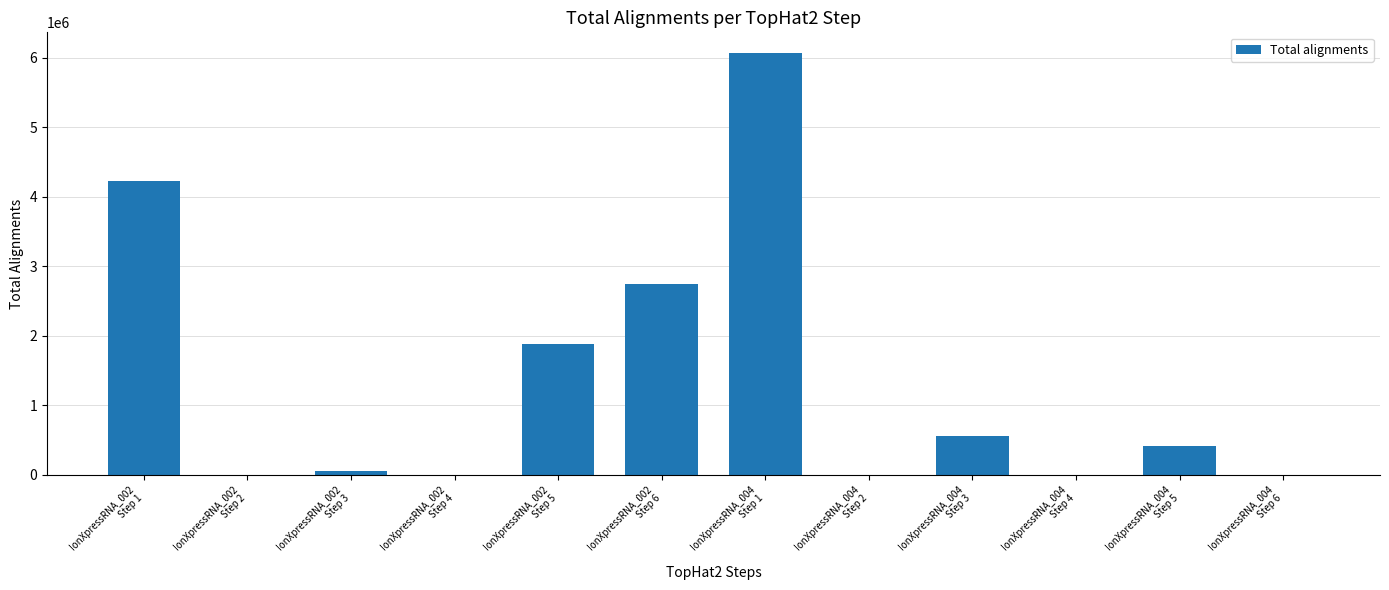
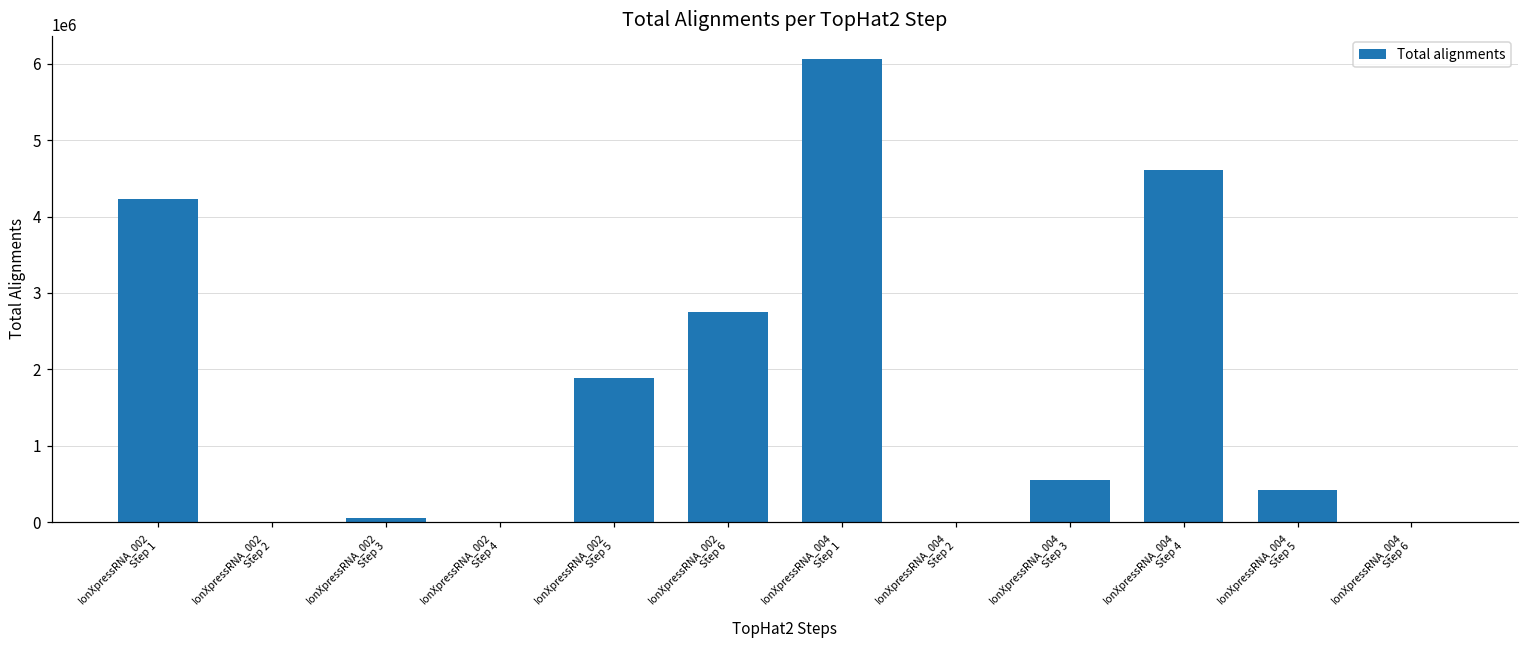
IonXpressRNA_004 Step 4: 0 -> 4600000
